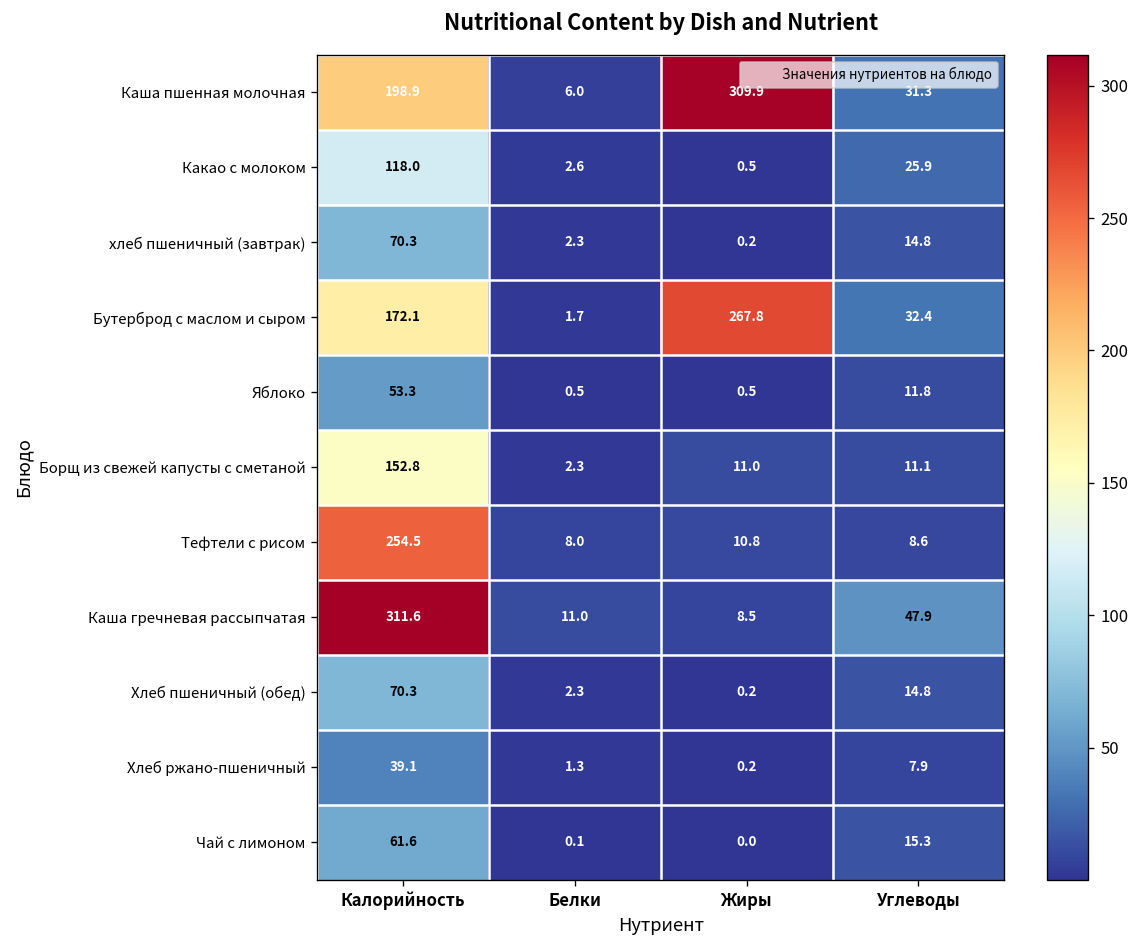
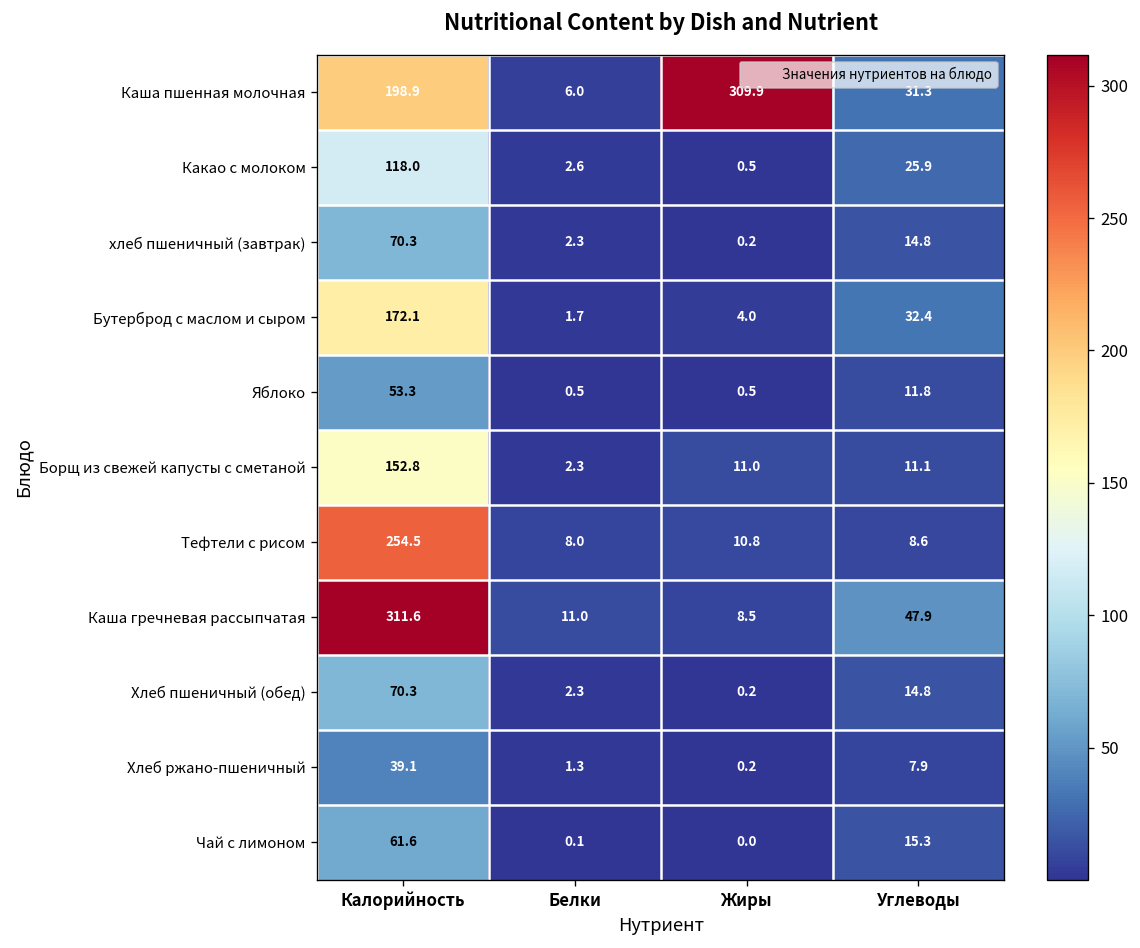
Бутерброд с маслом и сыром, Жиры: 267.8 -> 4.0
